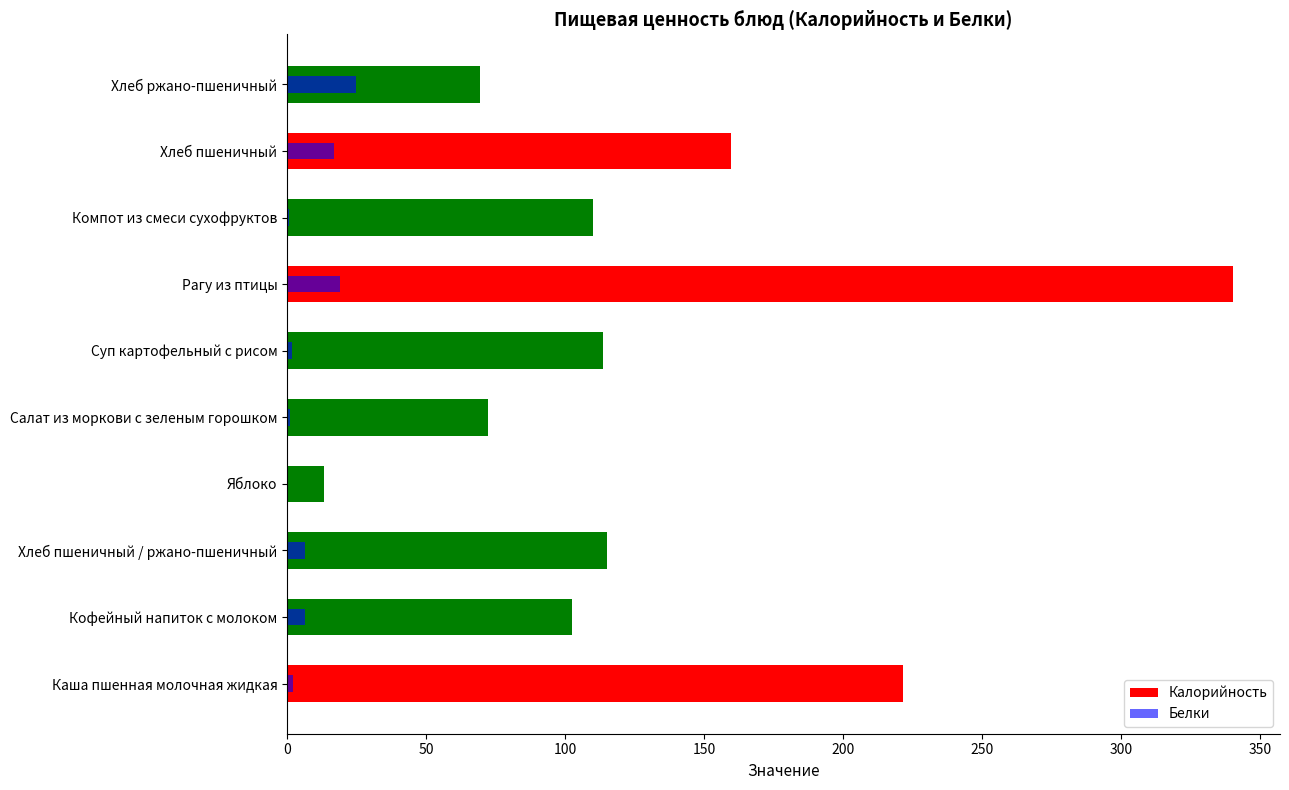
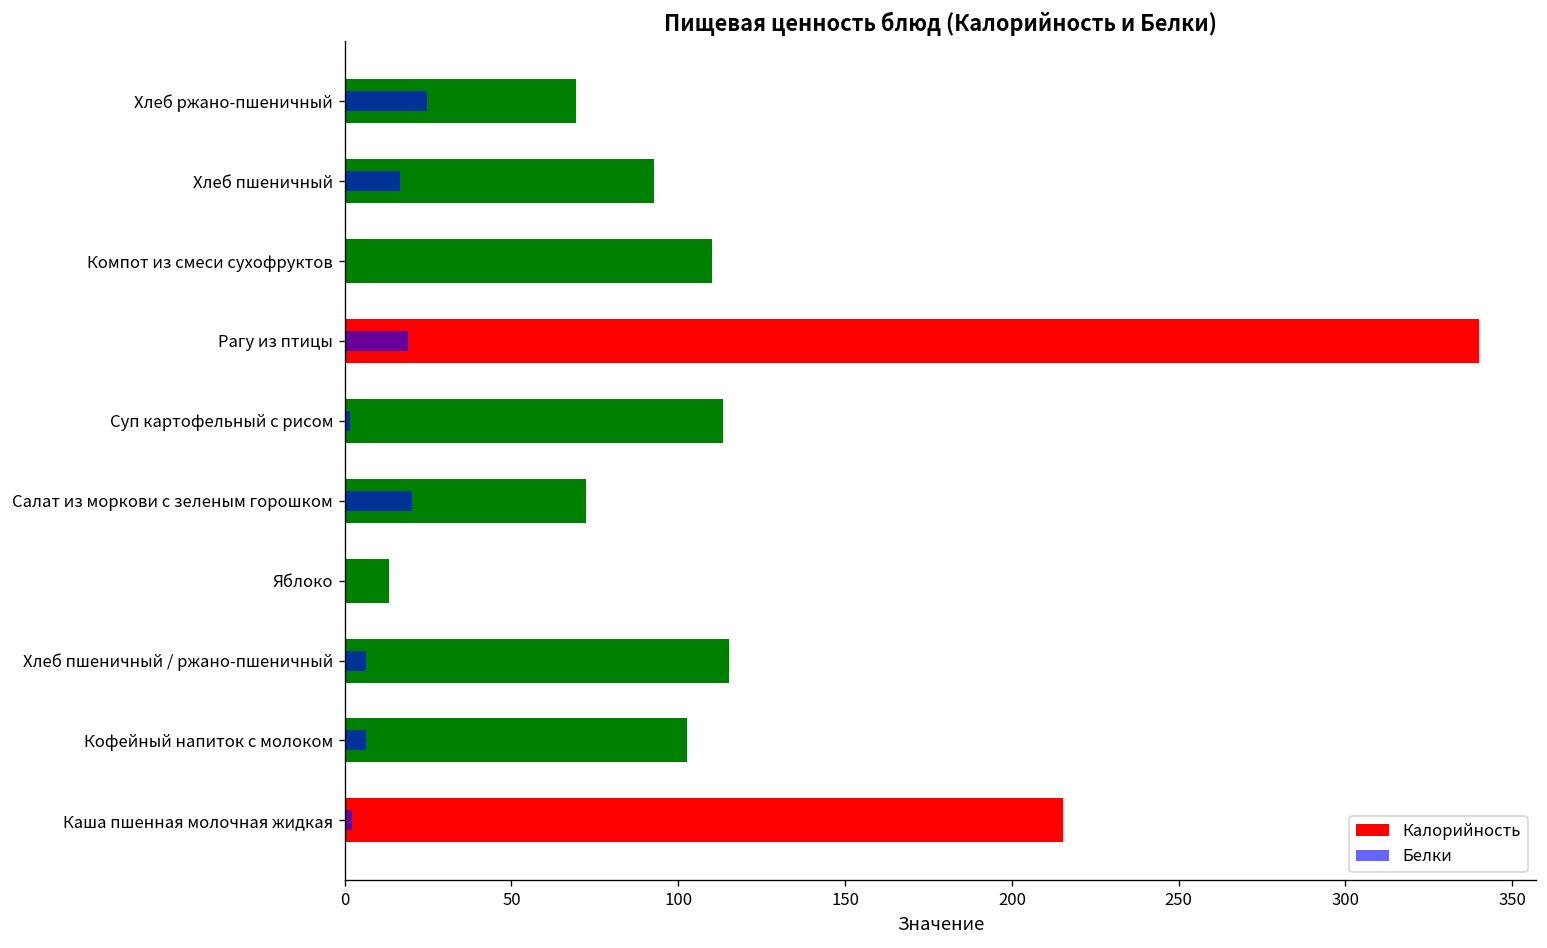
Калорийность, Хлеб пшеничный: 160 -> 93
Белки, Салат из моркови с зеленым горошком: 1 -> 20
Калорийность, Каша пшенная молочная жидкая: 221 -> 215
